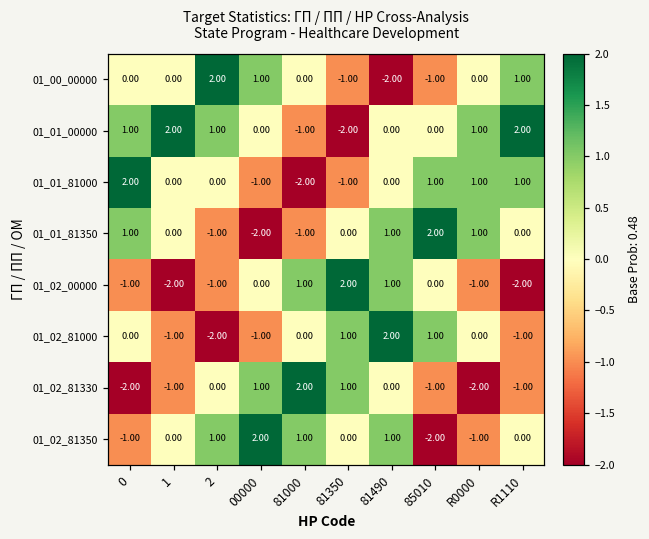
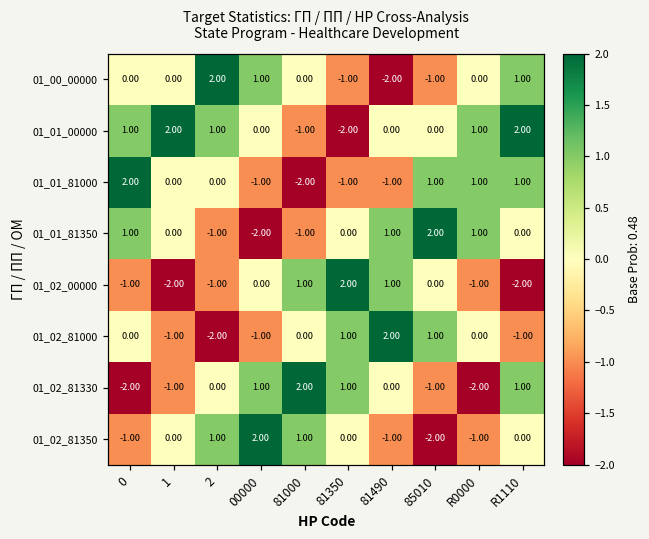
01_01_81000, 81490: 0.00 -> -1.00
01_02_81330, R1110: -1.00 -> 1.00
01_02_81350, 81490: 1.00 -> -1.00
